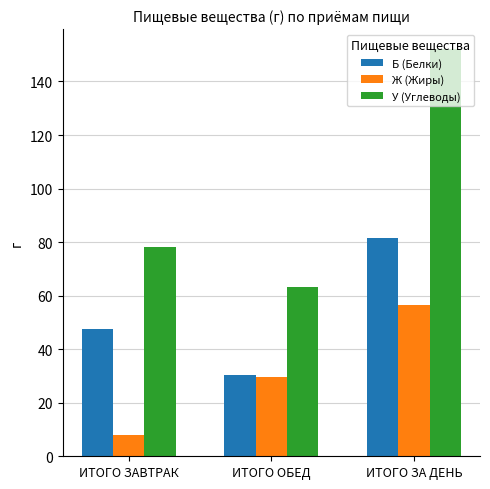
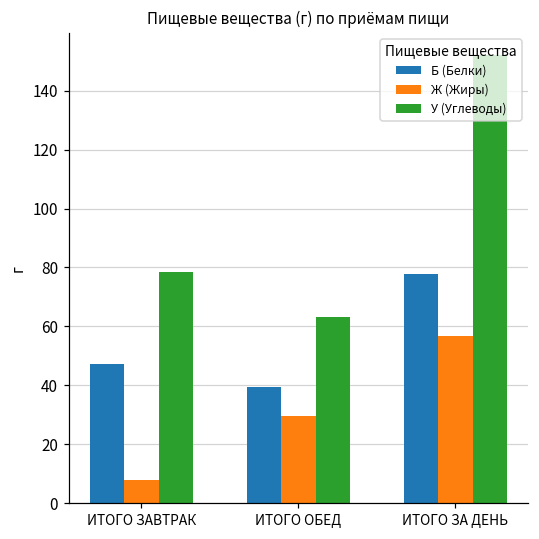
Б (Белки), ИТОГО ОБЕД: 30 -> 39
Б (Белки), ИТОГО ЗА ДЕНЬ: 82 -> 78
